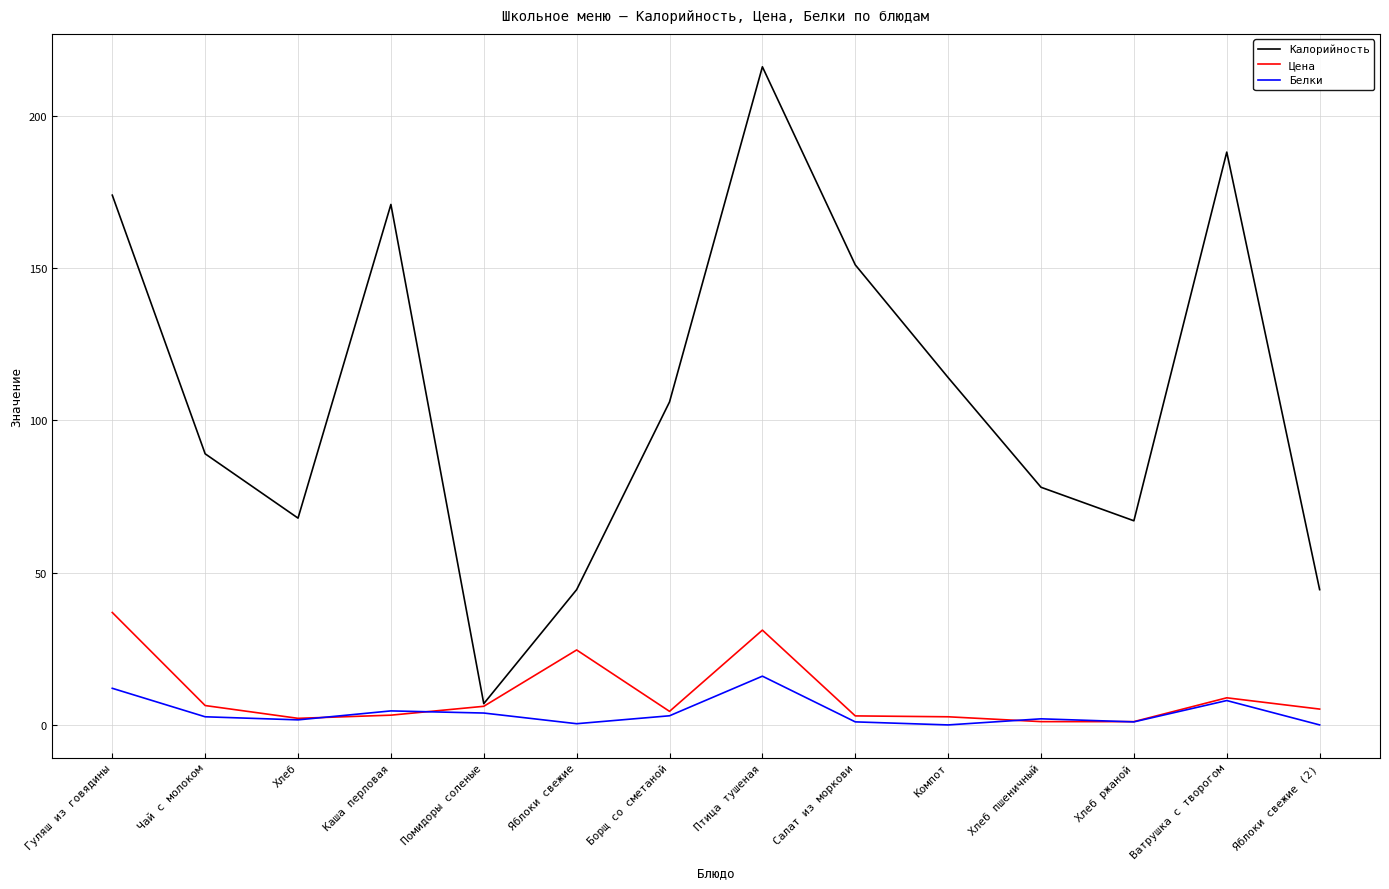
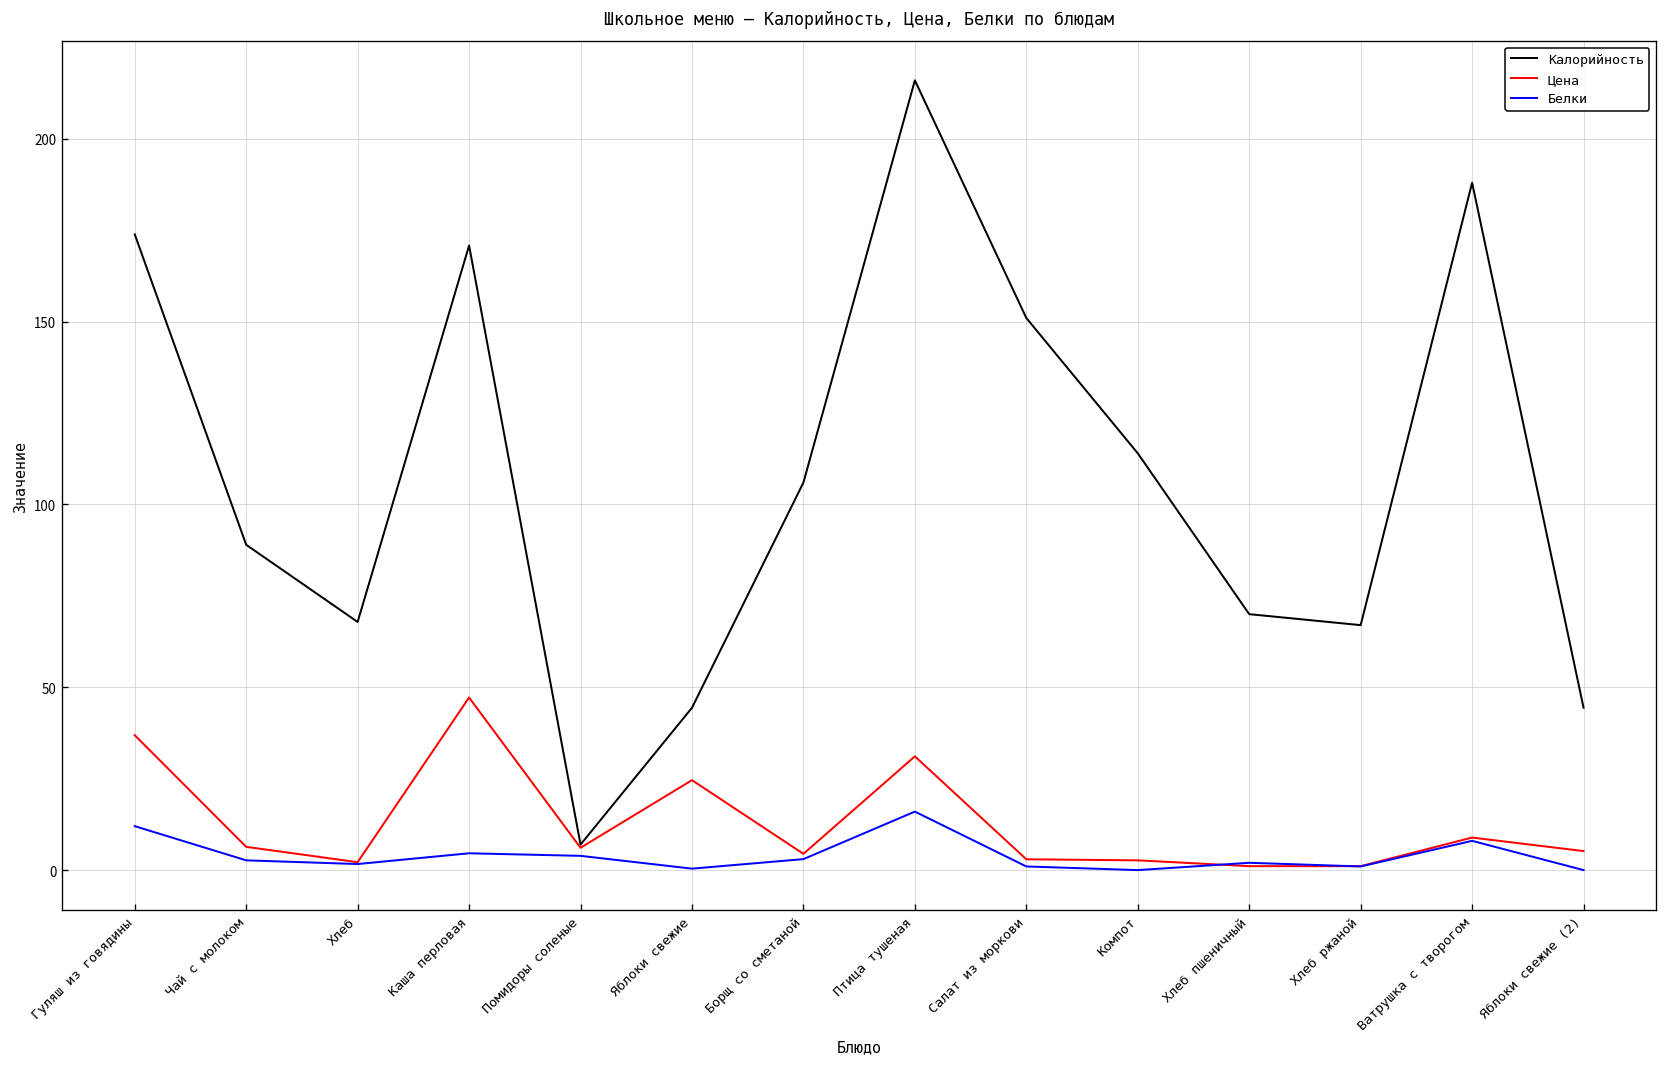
Цена, Каша перловая: 3 -> 47
Калорийность, Хлеб пшеничный: 78 -> 70
